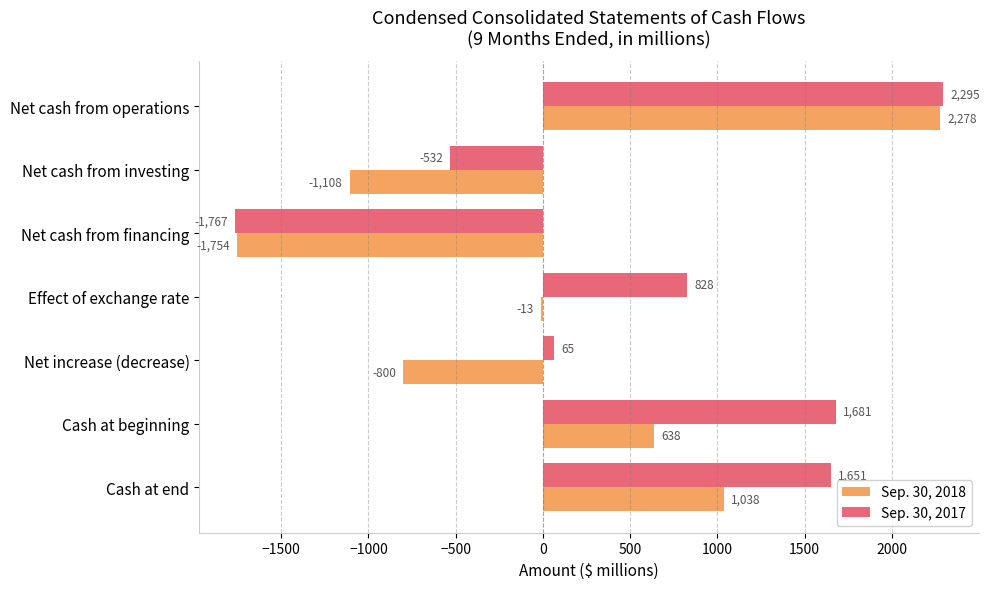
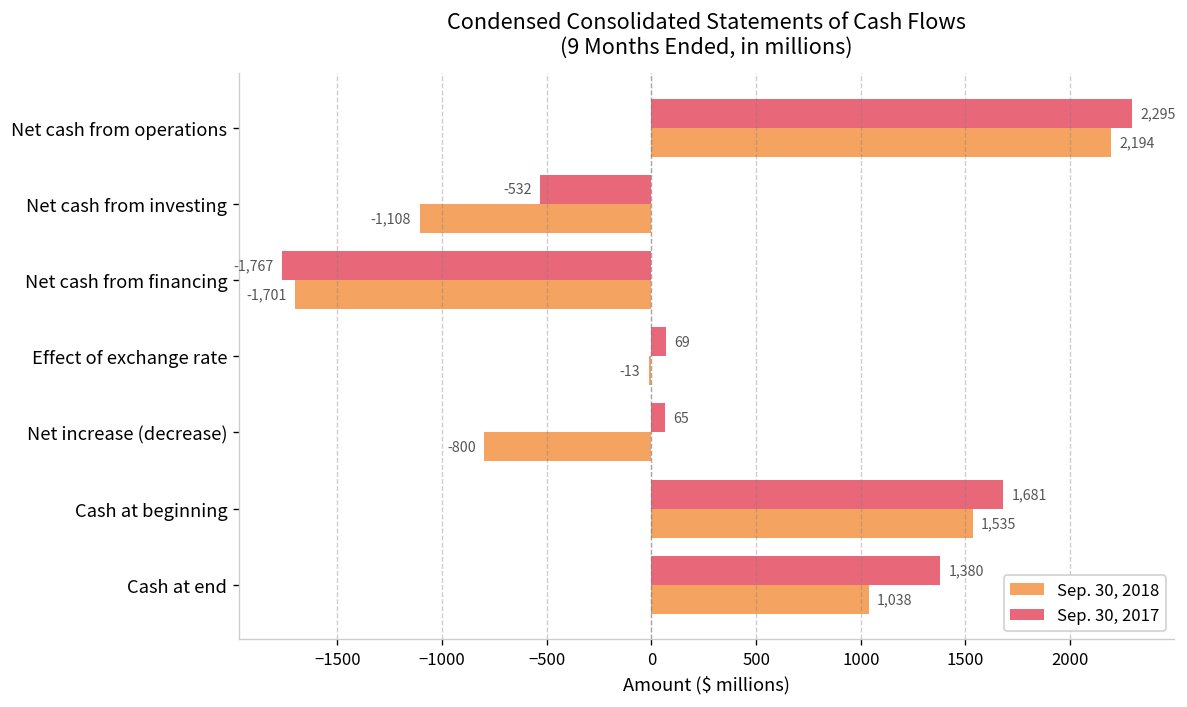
Sep. 30, 2018, Net cash from operations: 2,278 -> 2,194
Sep. 30, 2018, Net cash from financing: -1,754 -> -1,701
Sep. 30, 2017, Effect of exchange rate: 828 -> 69
Sep. 30, 2018, Cash at beginning: 638 -> 1,535
Sep. 30, 2017, Cash at end: 1650 -> 1380
